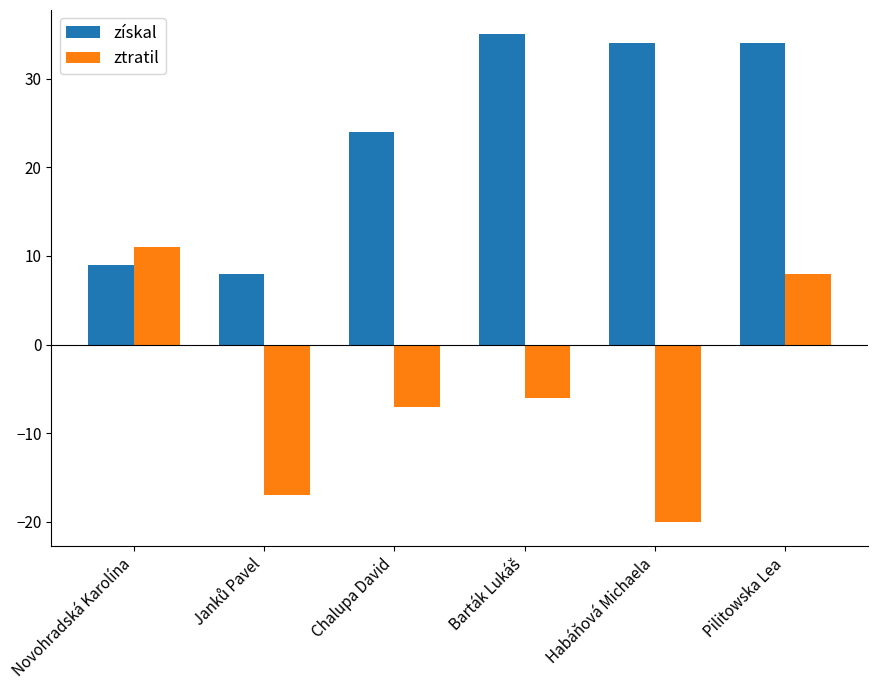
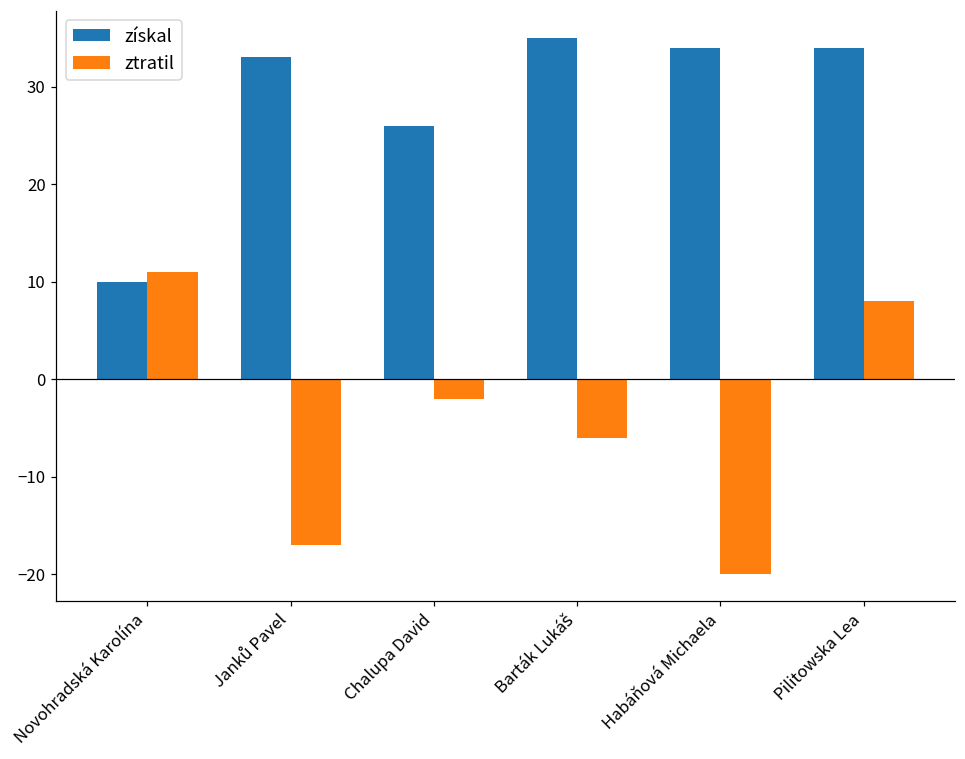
získal, Novohradská Karolína: 9 -> 10
získal, Janků Pavel: 8 -> 33
získal, Chalupa David: 24 -> 26
ztratil, Chalupa David: -7 -> -2
